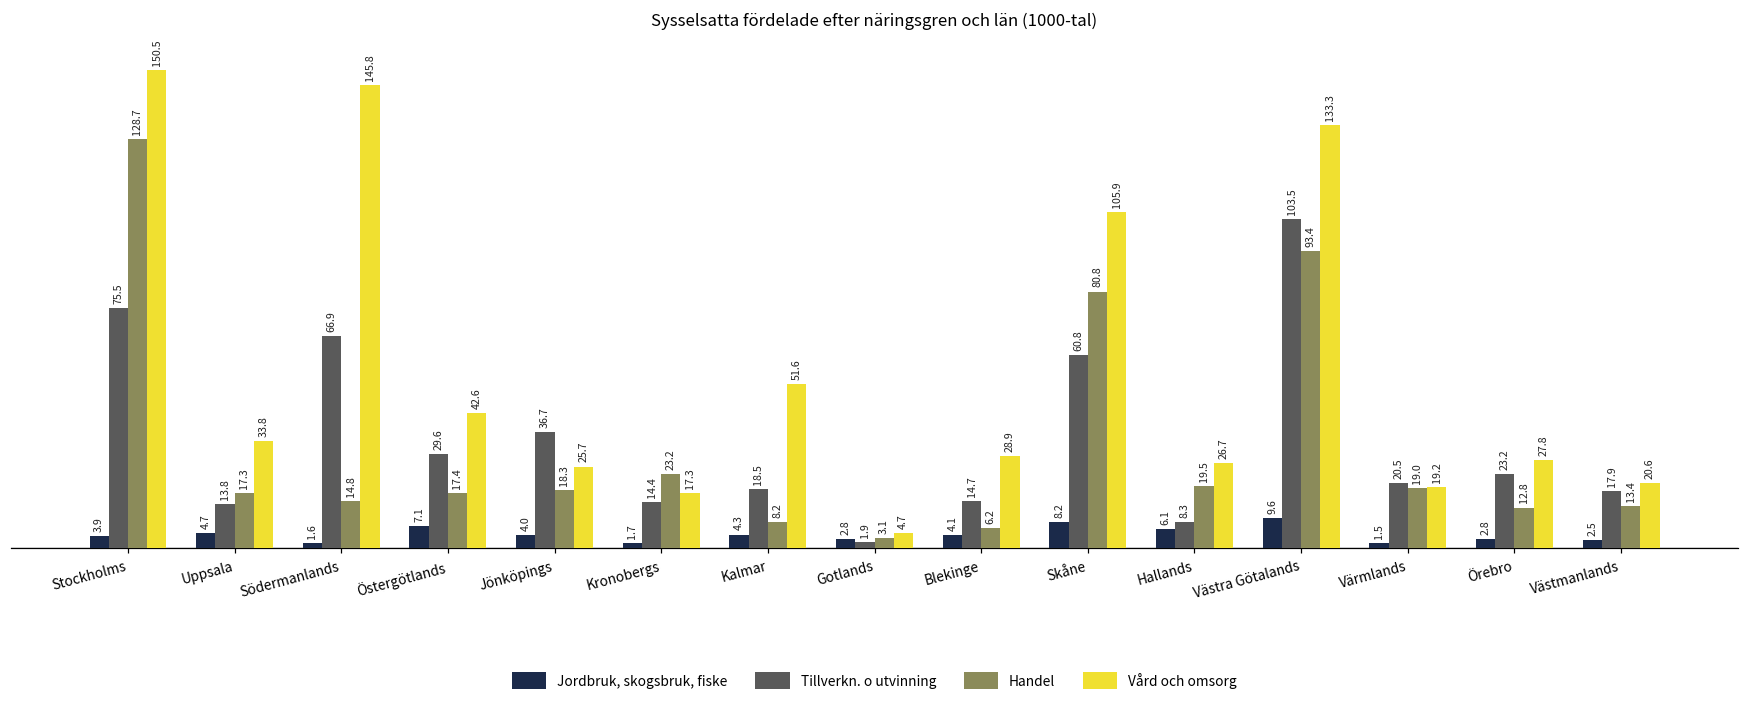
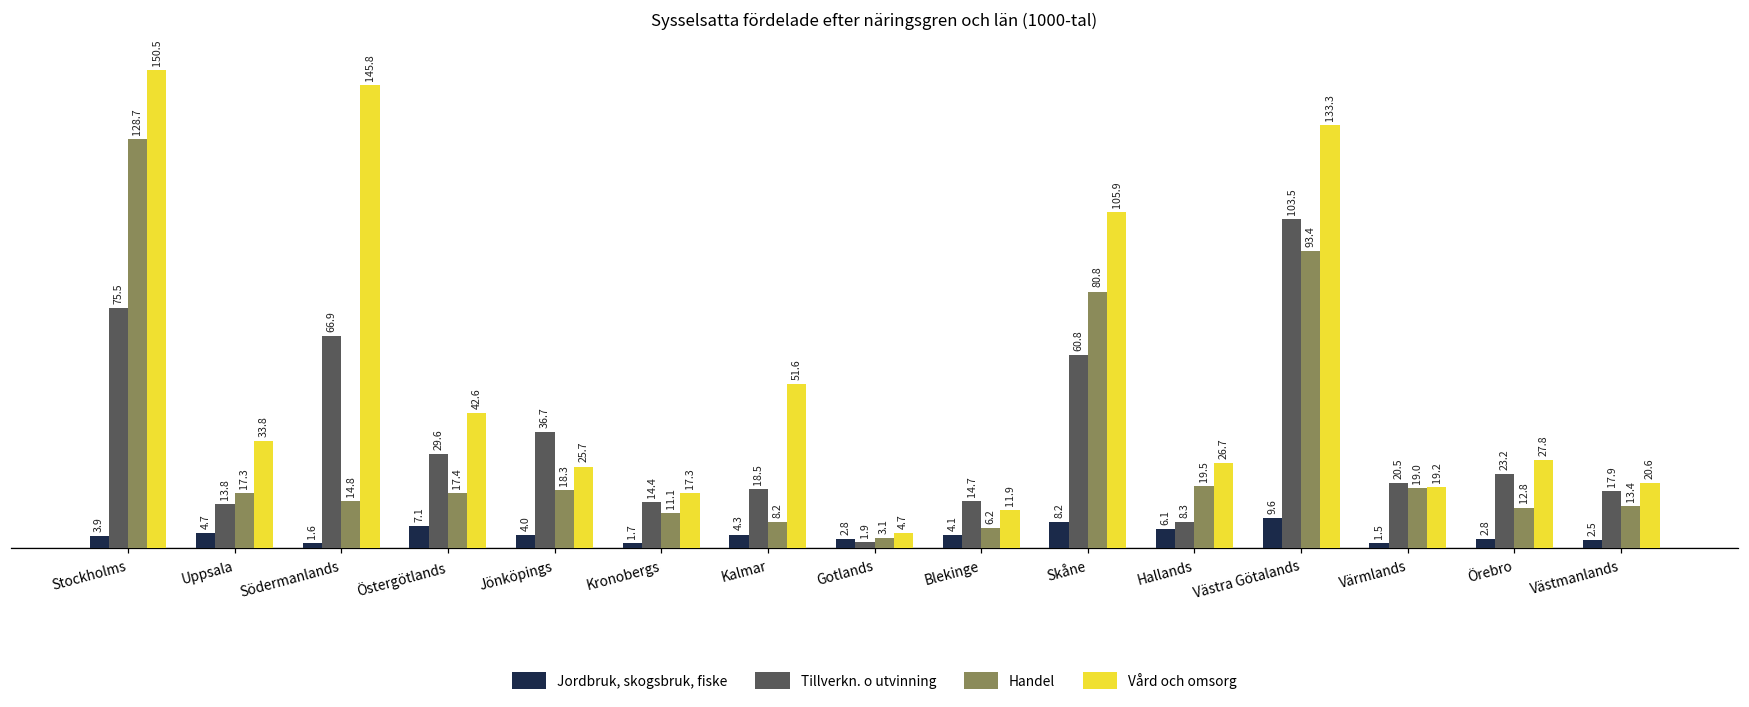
Handel, Kronobergs: 23.2 -> 11.1
Vård och omsorg, Blekinge: 28.9 -> 11.9
